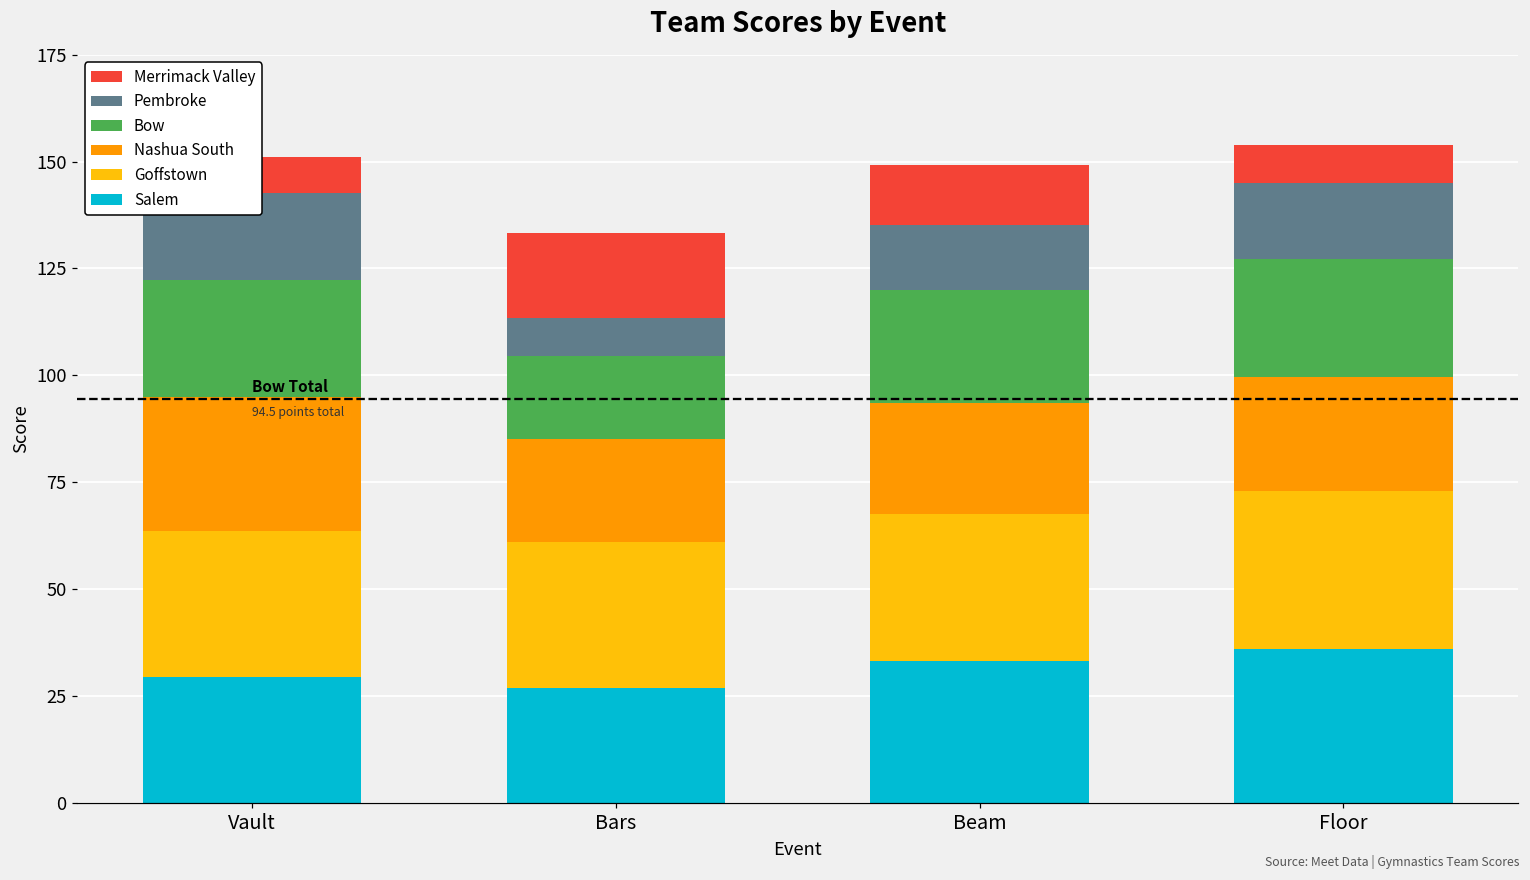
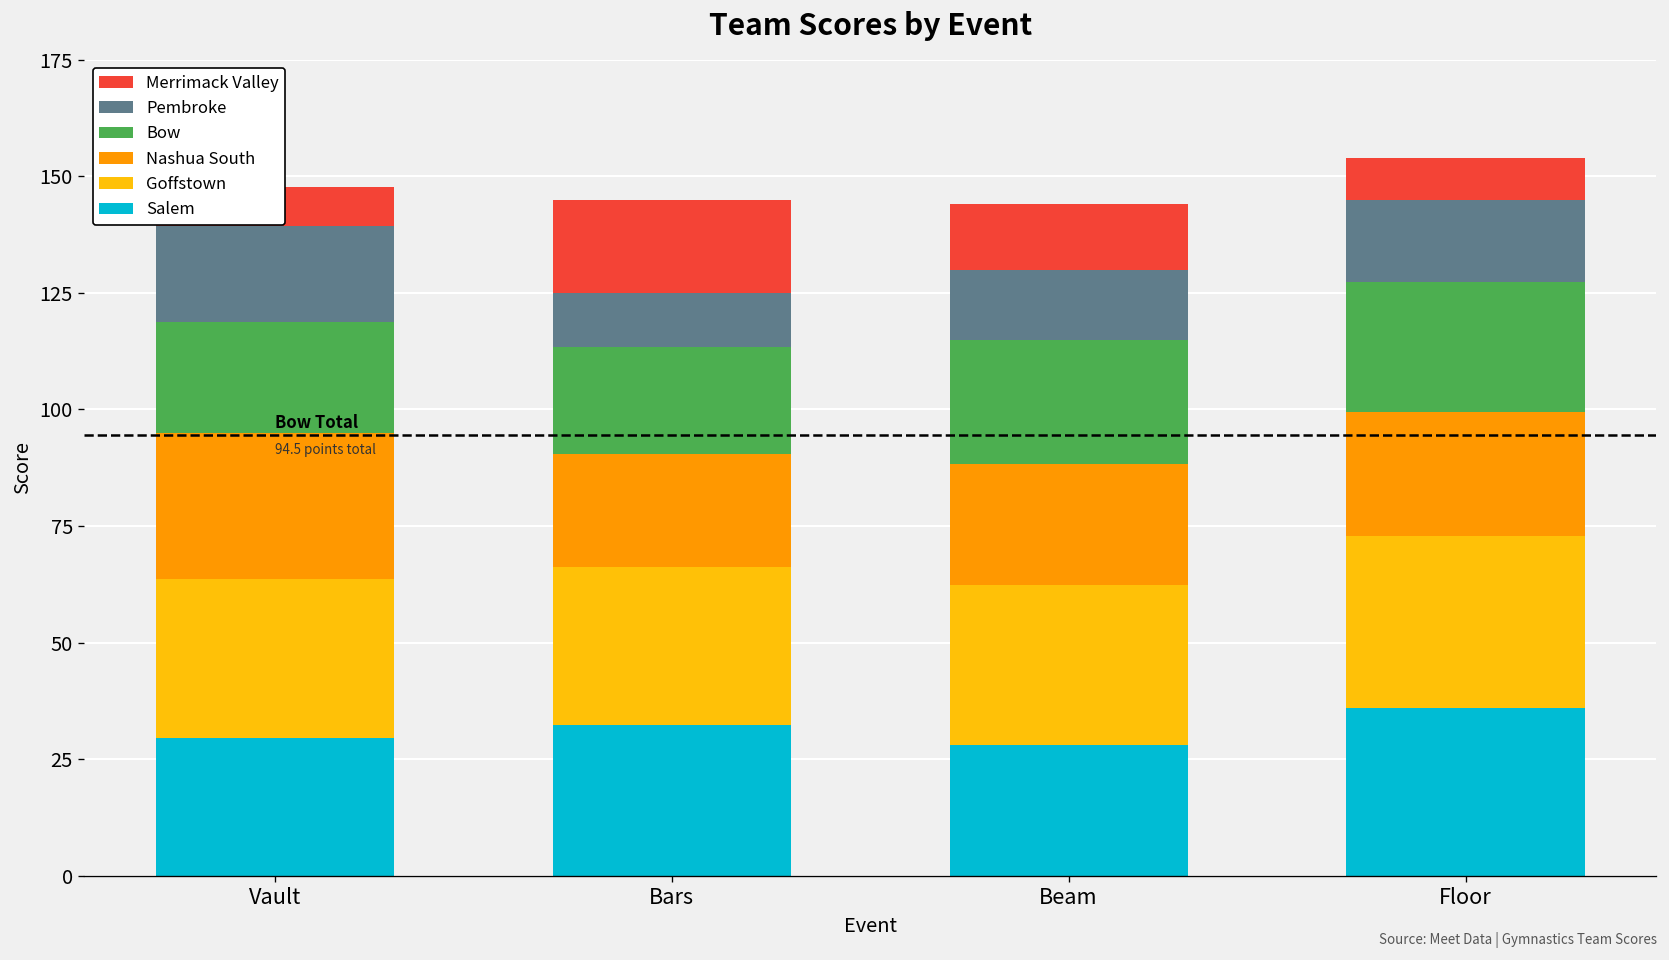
Bow, Vault: 27 -> 24
Salem, Bars: 27 -> 32
Bow, Bars: 20 -> 23
Pembroke, Bars: 9 -> 12
Salem, Beam: 33 -> 28
